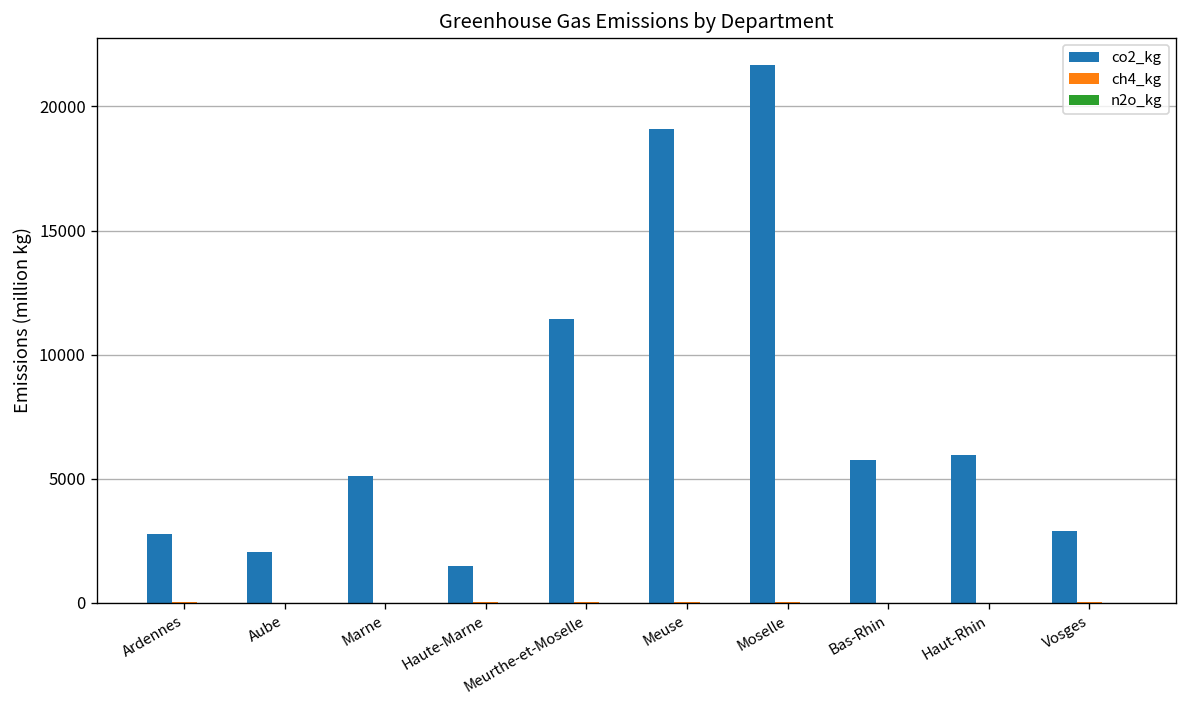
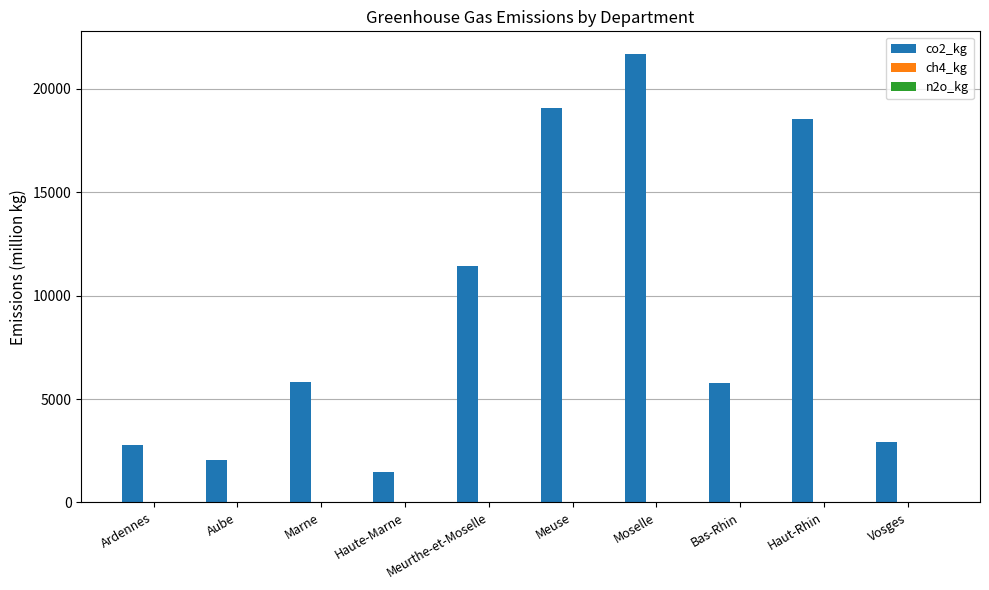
co2_kg, Marne: 5100 -> 5800
co2_kg, Haut-Rhin: 6000 -> 18600
